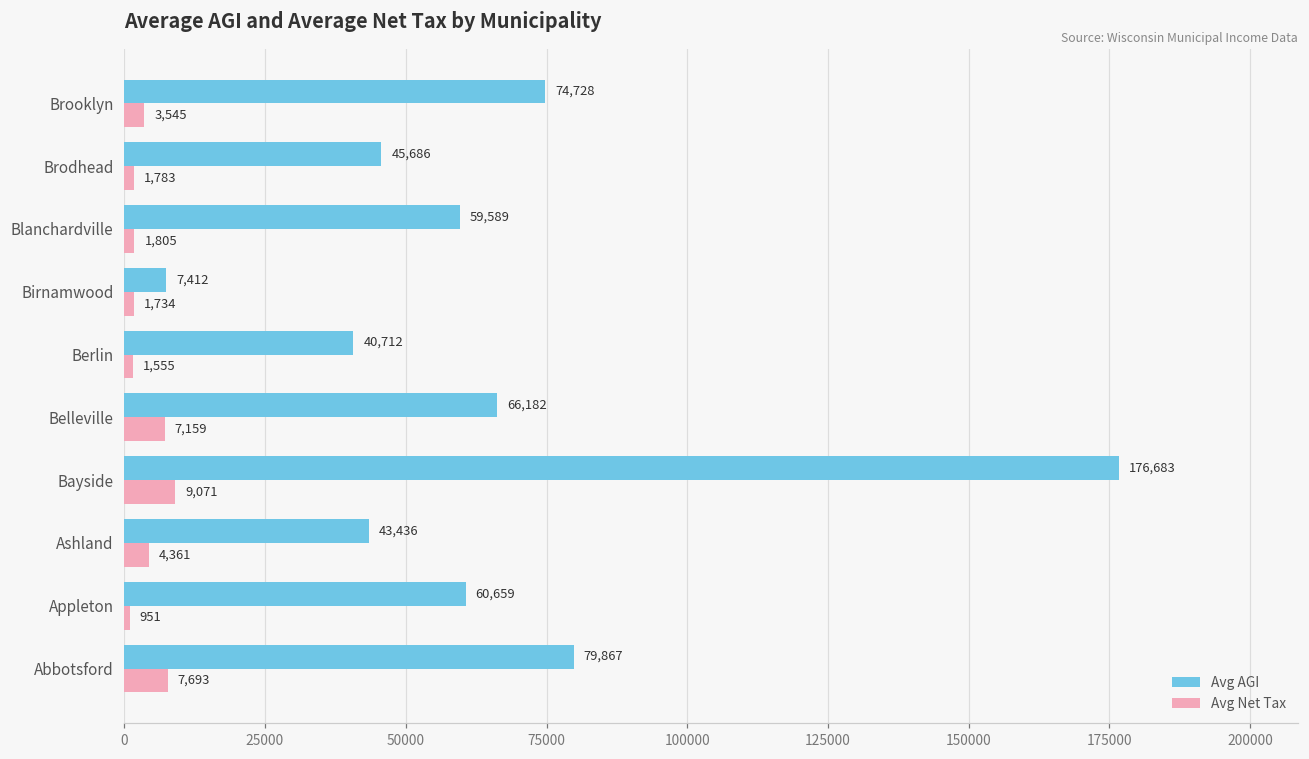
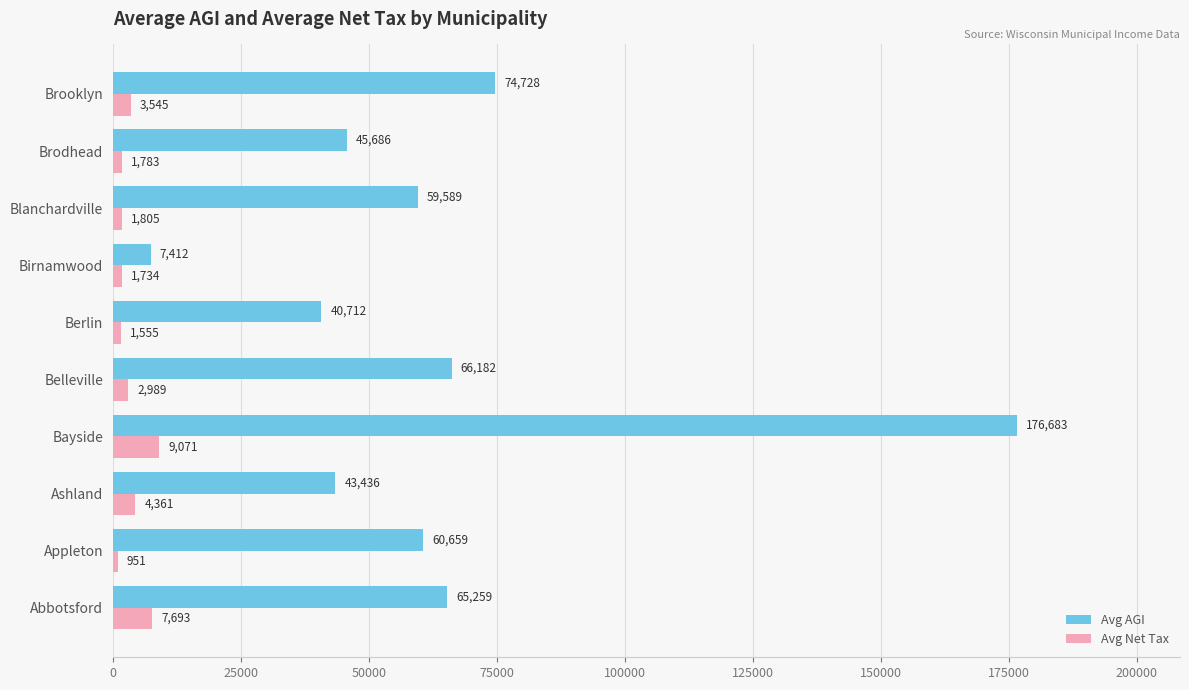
Avg Net Tax, Belleville: 7,159 -> 2,989
Avg AGI, Abbotsford: 79,867 -> 65,259
